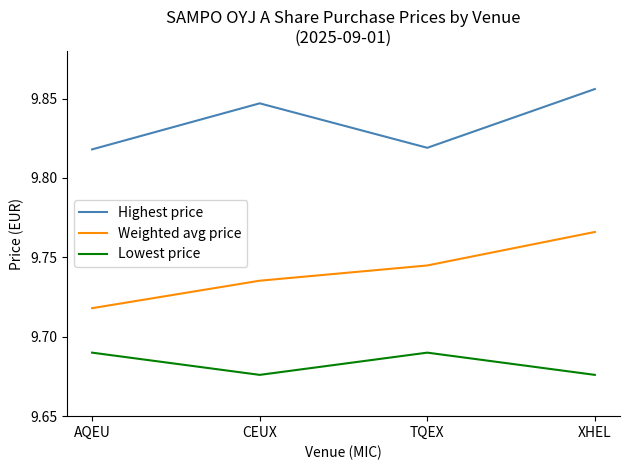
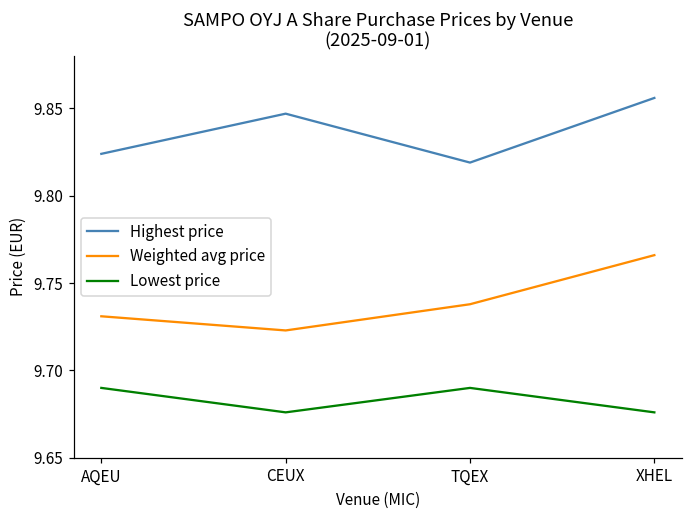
Highest price, AQEU: 9.818 -> 9.824
Weighted avg price, AQEU: 9.718 -> 9.731
Weighted avg price, CEUX: 9.735 -> 9.723
Weighted avg price, TQEX: 9.745 -> 9.738
